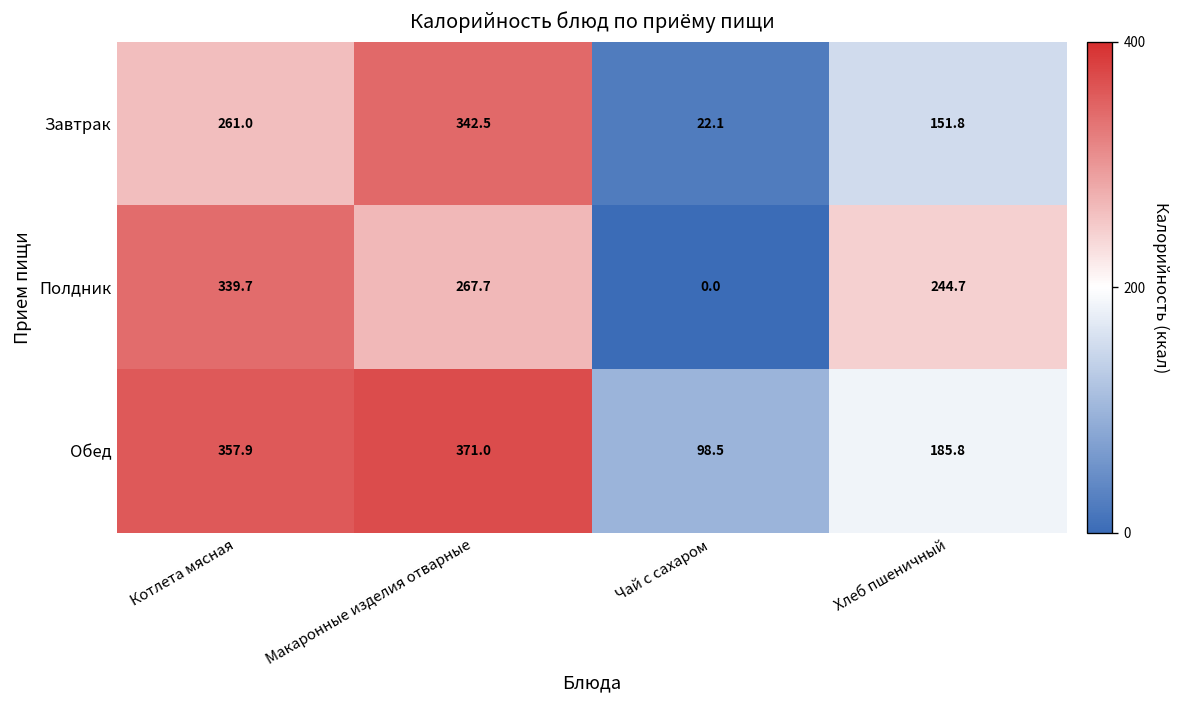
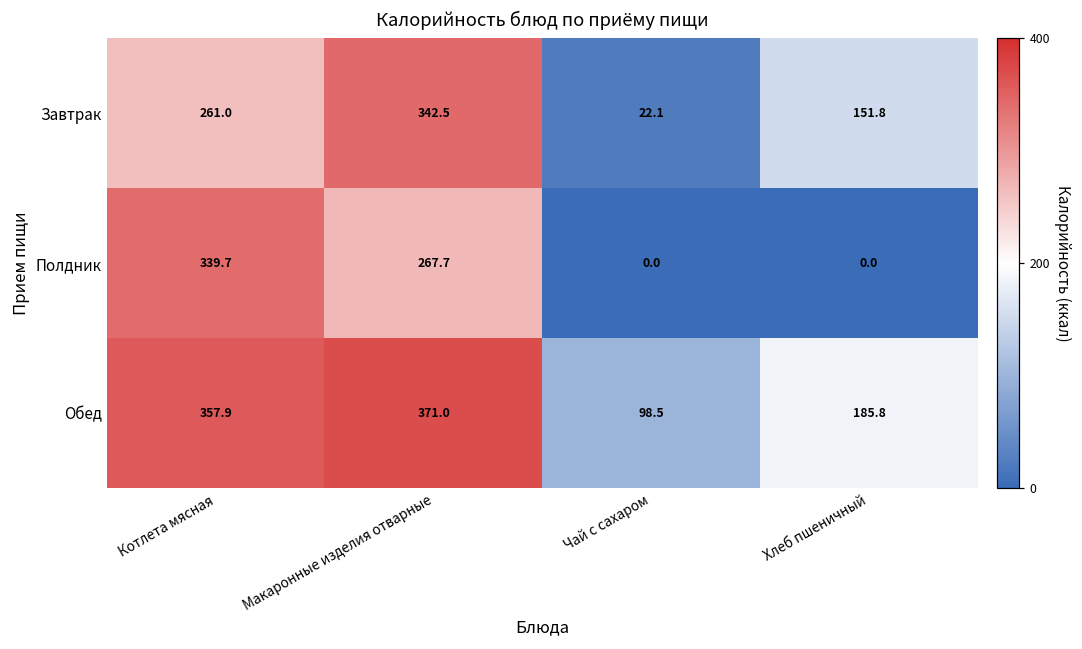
Полдник, Хлеб пшеничный: 244.7 -> 0.0
